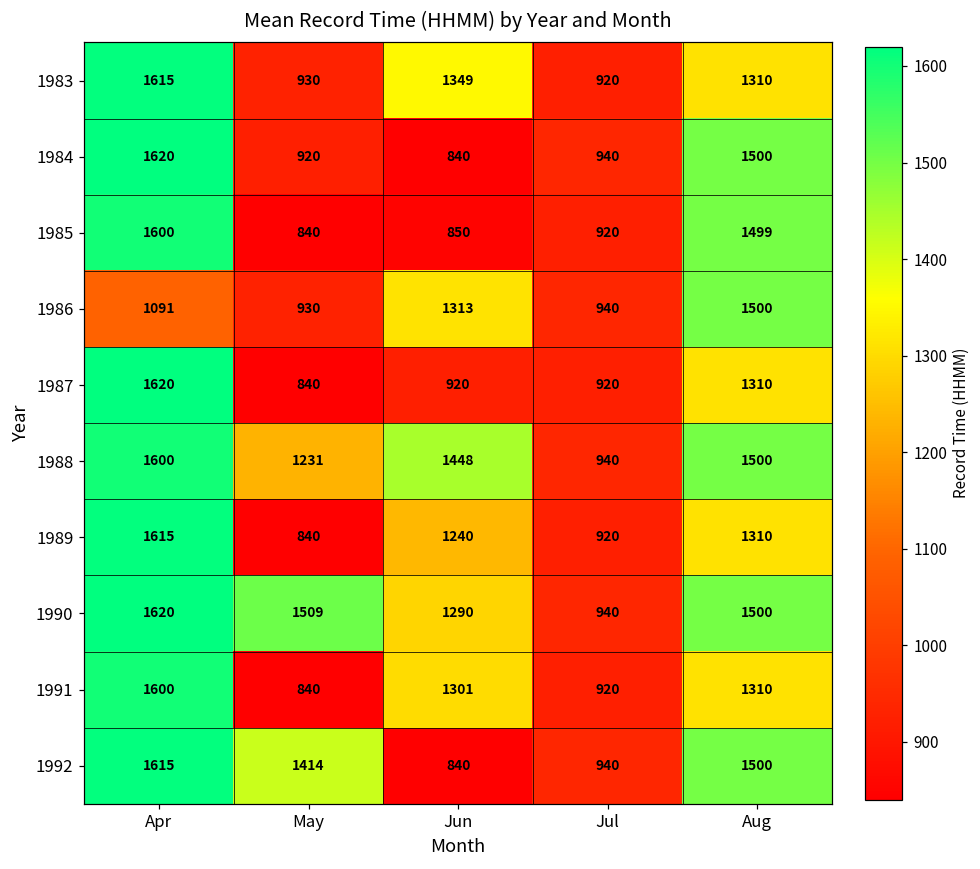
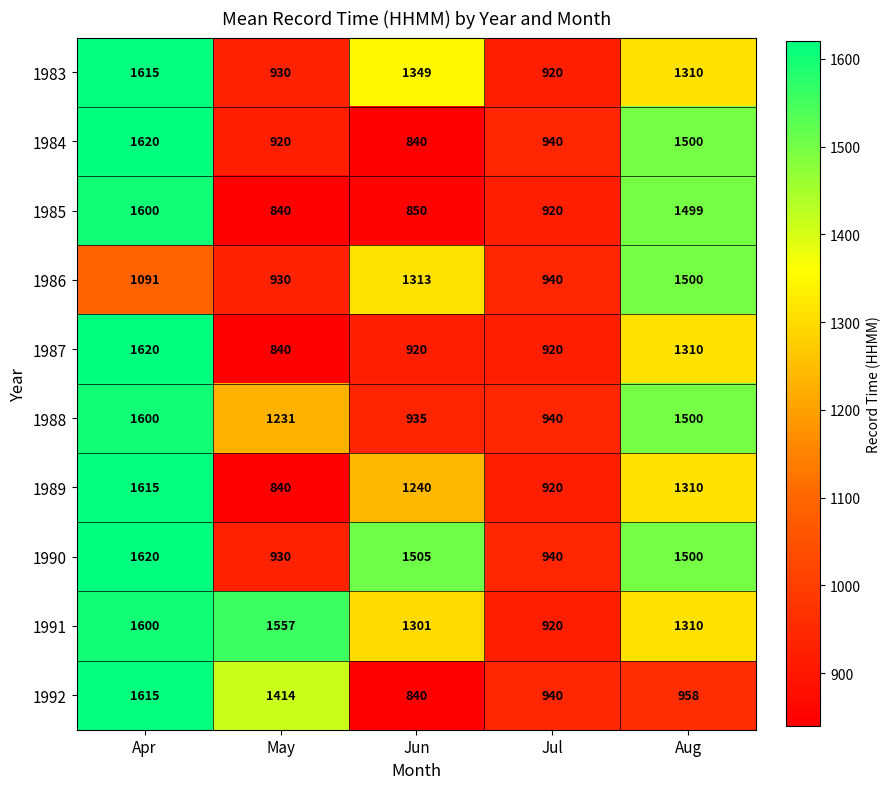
1988, Jun: 1448 -> 935
1990, May: 1509 -> 930
1990, Jun: 1290 -> 1505
1991, May: 840 -> 1557
1992, Aug: 1500 -> 958
